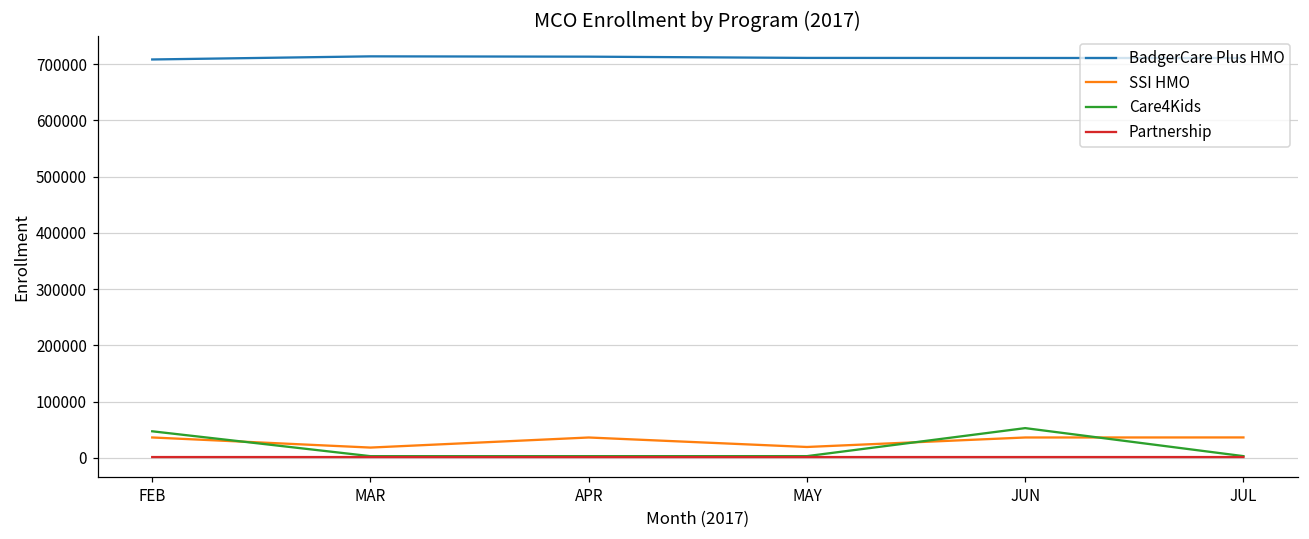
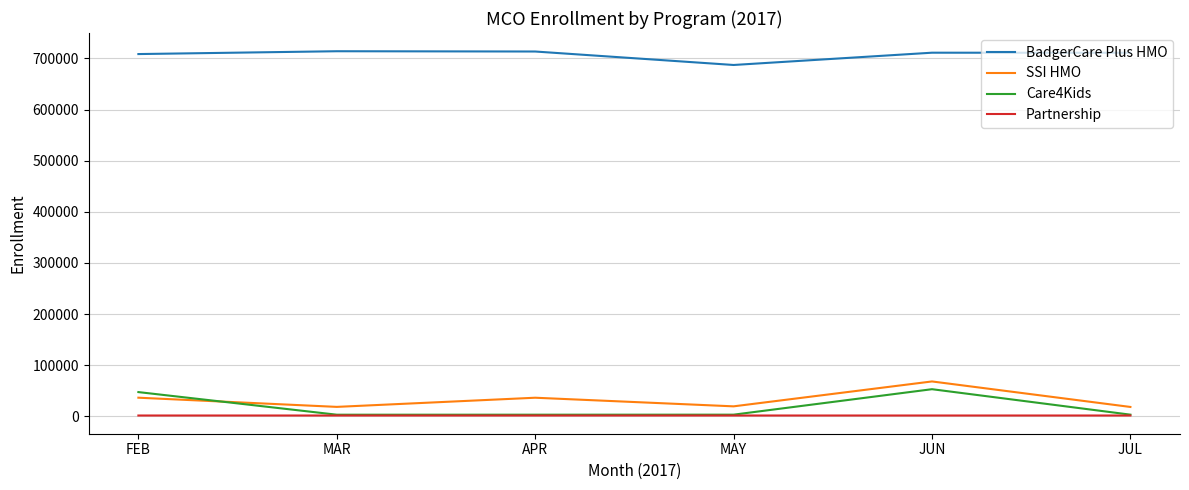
BadgerCare Plus HMO, MAY: 710000 -> 690000
SSI HMO, JUN: 40000 -> 70000
SSI HMO, JUL: 40000 -> 20000
